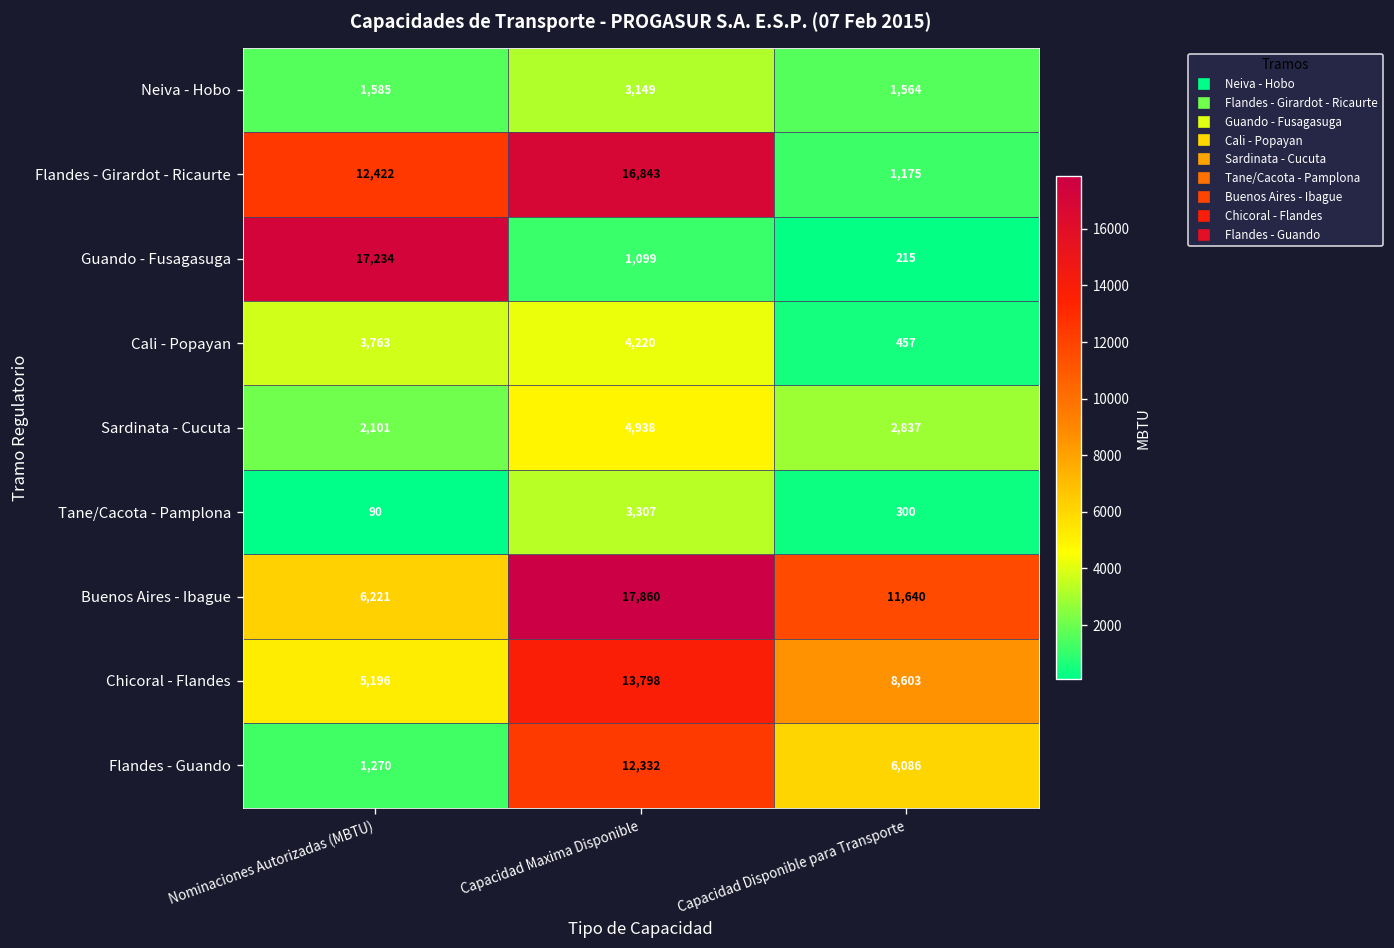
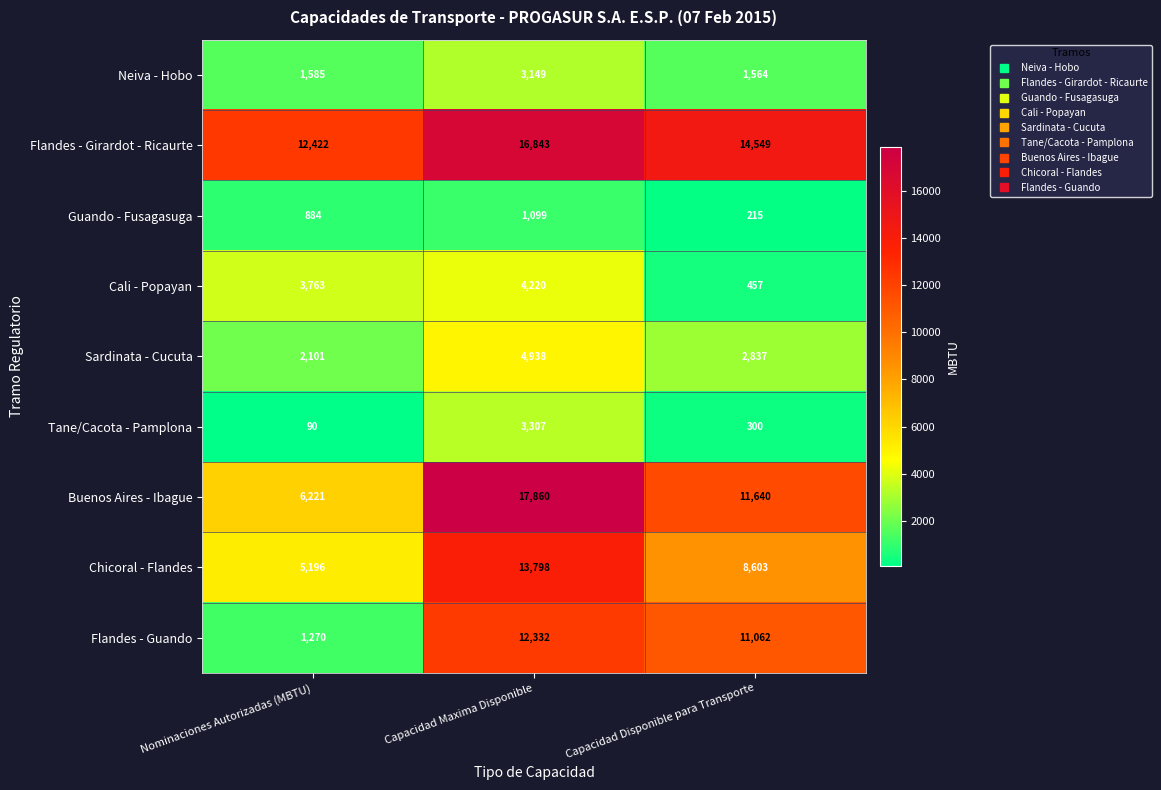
Flandes - Girardot - Ricaurte, Capacidad Disponible para Transporte: 1,175 -> 14,549
Guando - Fusagasuga, Nominaciones Autorizadas (MBTU): 17,234 -> 884
Flandes - Guando, Capacidad Disponible para Transporte: 6,086 -> 11,062
